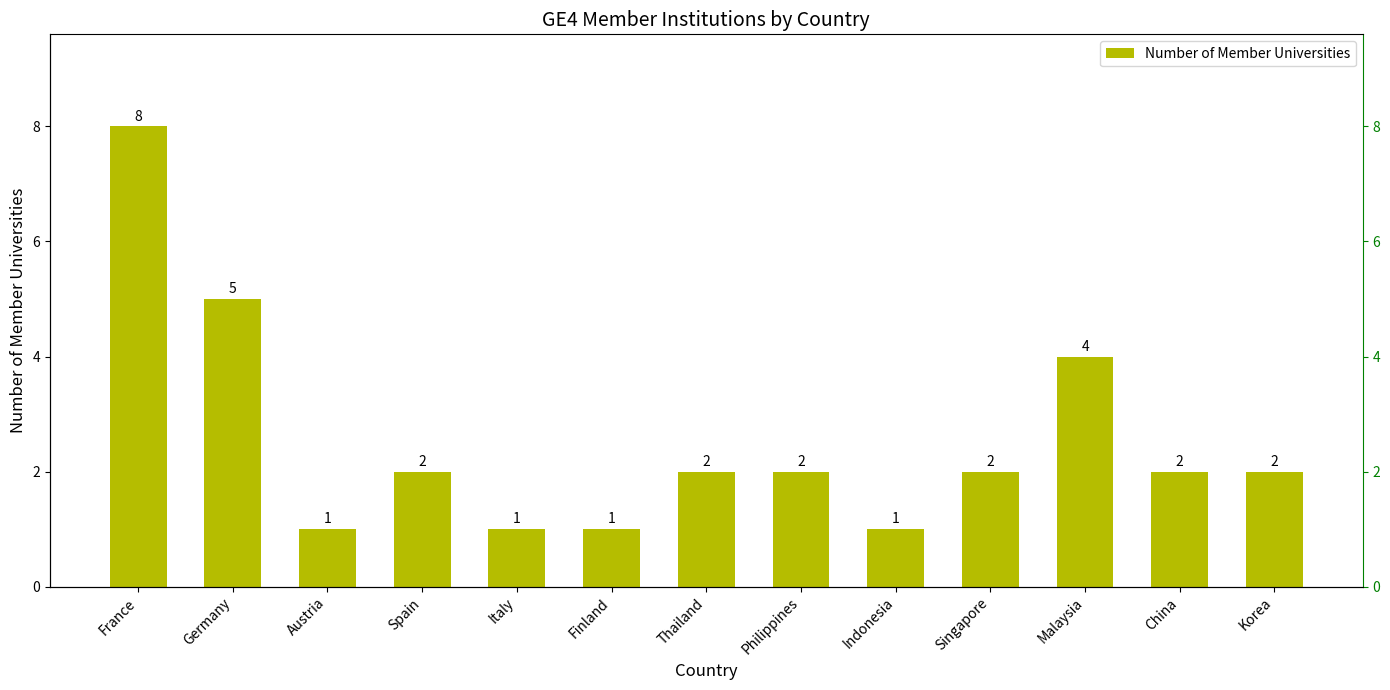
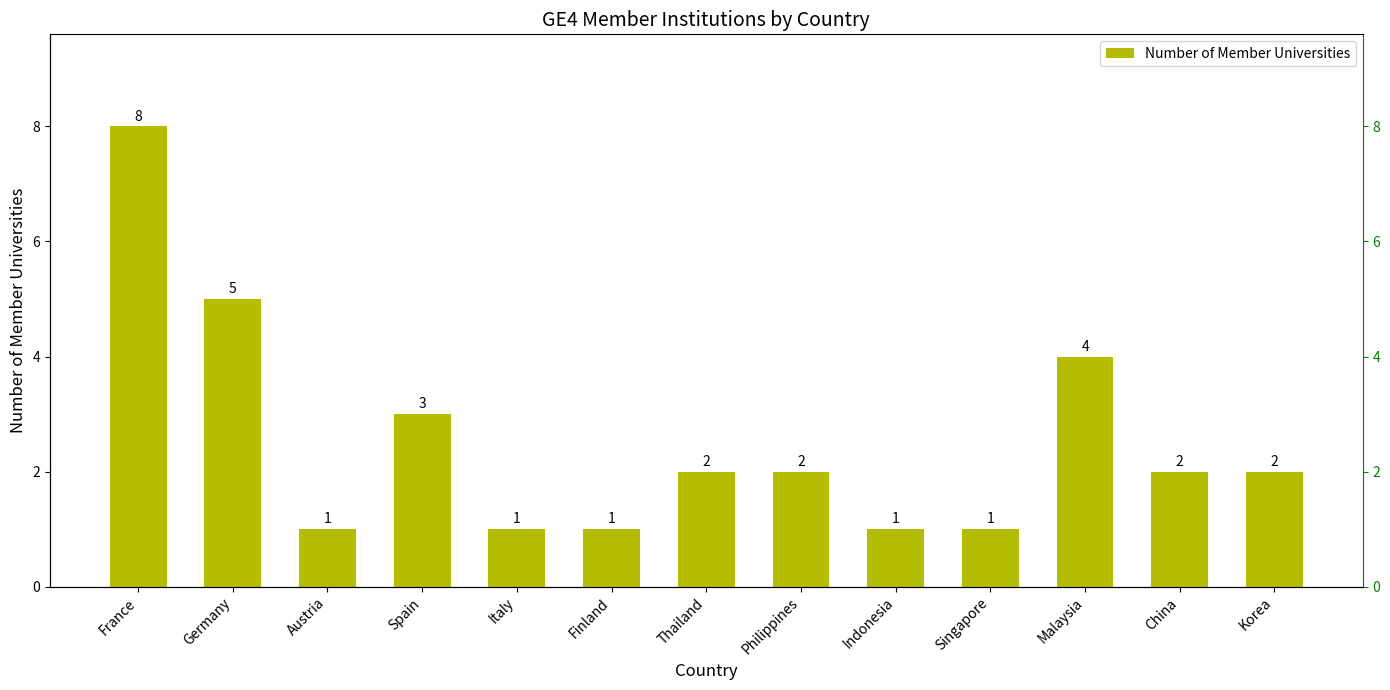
Spain: 2 -> 3
Singapore: 2 -> 1
